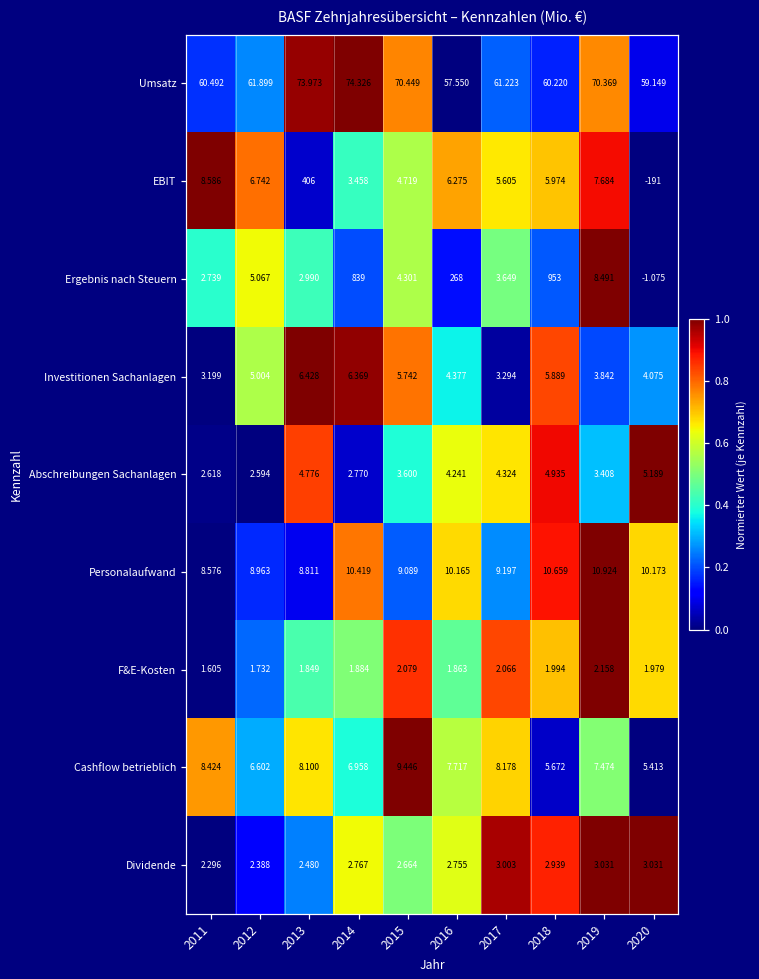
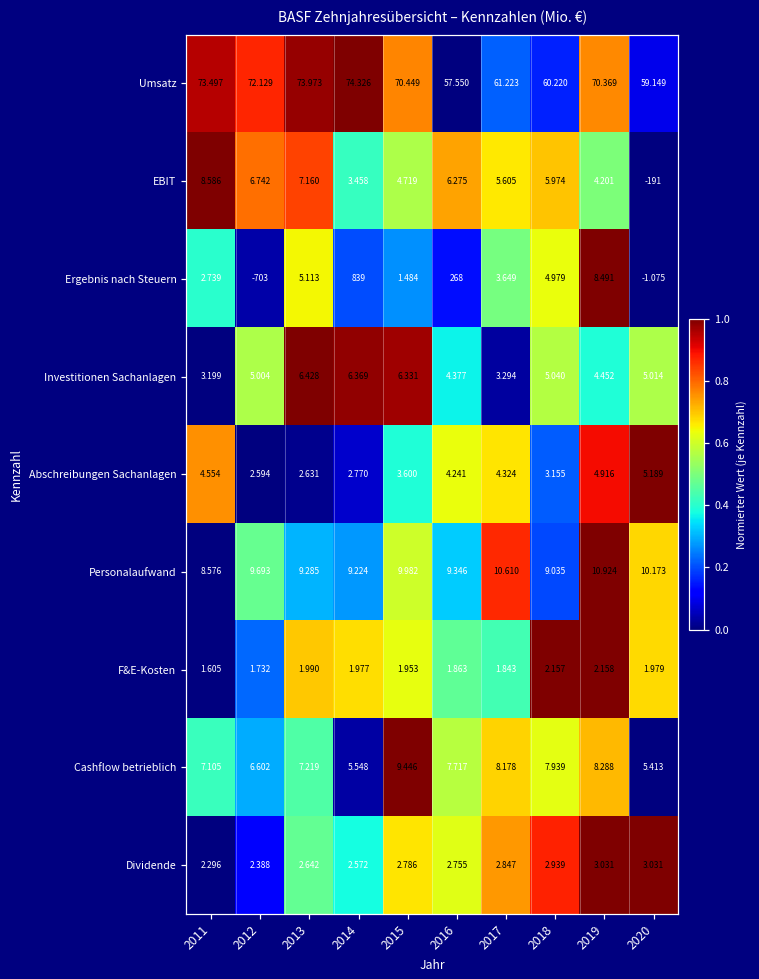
Umsatz, 2011: 60.492 -> 73.497
Umsatz, 2012: 61.899 -> 72.129
EBIT, 2013: 406 -> 7.160
EBIT, 2019: 7.684 -> 4.201
Ergebnis nach Steuern, 2012: 5.067 -> -703
Ergebnis nach Steuern, 2013: 2.990 -> 5.113
Ergebnis nach Steuern, 2015: 4.301 -> 1.484
Ergebnis nach Steuern, 2018: 953 -> 4.979
Investitionen Sachanlagen, 2015: 5.742 -> 6.331
Investitionen Sachanlagen, 2018: 5.889 -> 5.040
Investitionen Sachanlagen, 2019: 3.842 -> 4.452
Investitionen Sachanlagen, 2020: 4.075 -> 5.014
Abschreibungen Sachanlagen, 2011: 2.618 -> 4.554
Abschreibungen Sachanlagen, 2013: 4.776 -> 2.631
Abschreibungen Sachanlagen, 2018: 4.935 -> 3.155
Abschreibungen Sachanlagen, 2019: 3.408 -> 4.916
Personalaufwand, 2012: 8.963 -> 9.693
Personalaufwand, 2013: 8.811 -> 9.285
Personalaufwand, 2014: 10.419 -> 9.224
Personalaufwand, 2015: 9.089 -> 9.982
Personalaufwand, 2016: 10.165 -> 9.346
Personalaufwand, 2017: 9.197 -> 10.610
Personalaufwand, 2018: 10.659 -> 9.035
F&E-Kosten, 2013: 1.849 -> 1.990
F&E-Kosten, 2014: 1.884 -> 1.977
F&E-Kosten, 2015: 2.079 -> 1.953
F&E-Kosten, 2017: 2.066 -> 1.843
F&E-Kosten, 2018: 1.994 -> 2.157
Cashflow betrieblich, 2011: 8.424 -> 7.105
Cashflow betrieblich, 2013: 8.100 -> 7.219
Cashflow betrieblich, 2014: 6.958 -> 5.548
Cashflow betrieblich, 2018: 5.672 -> 7.939
Cashflow betrieblich, 2019: 7.474 -> 8.288
Dividende, 2013: 2.480 -> 2.642
Dividende, 2014: 2.767 -> 2.572
Dividende, 2015: 2.664 -> 2.786
Dividende, 2017: 3.003 -> 2.847
